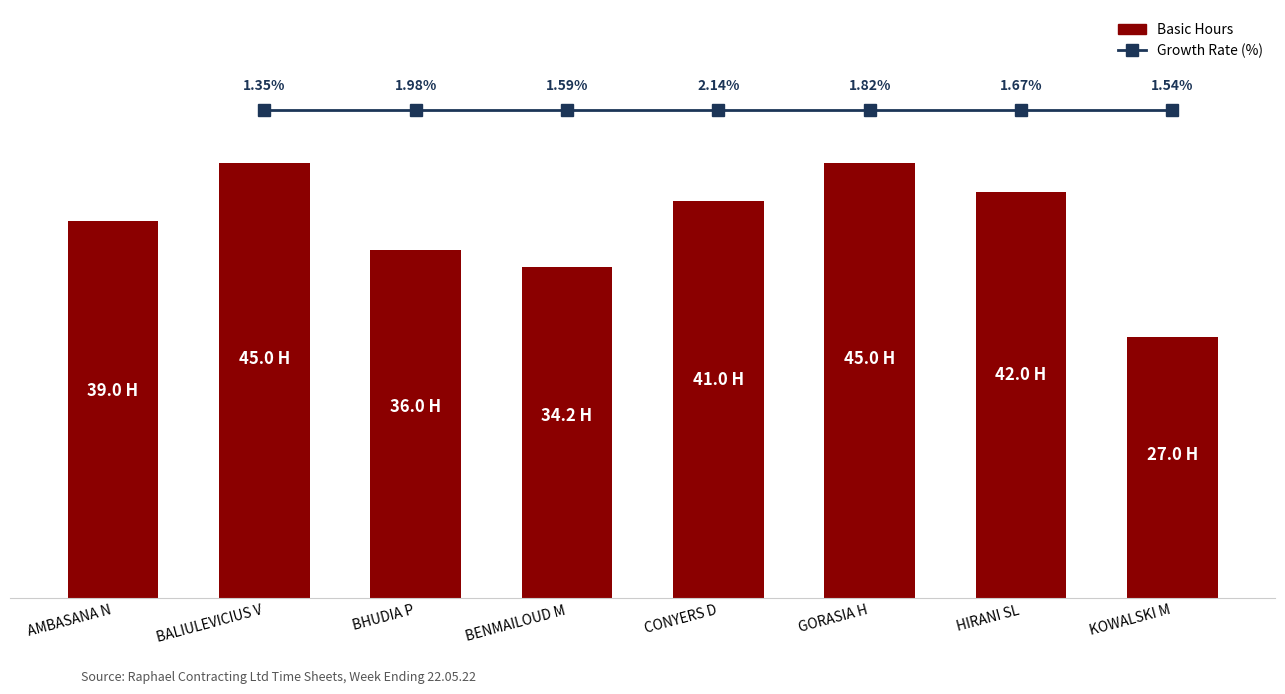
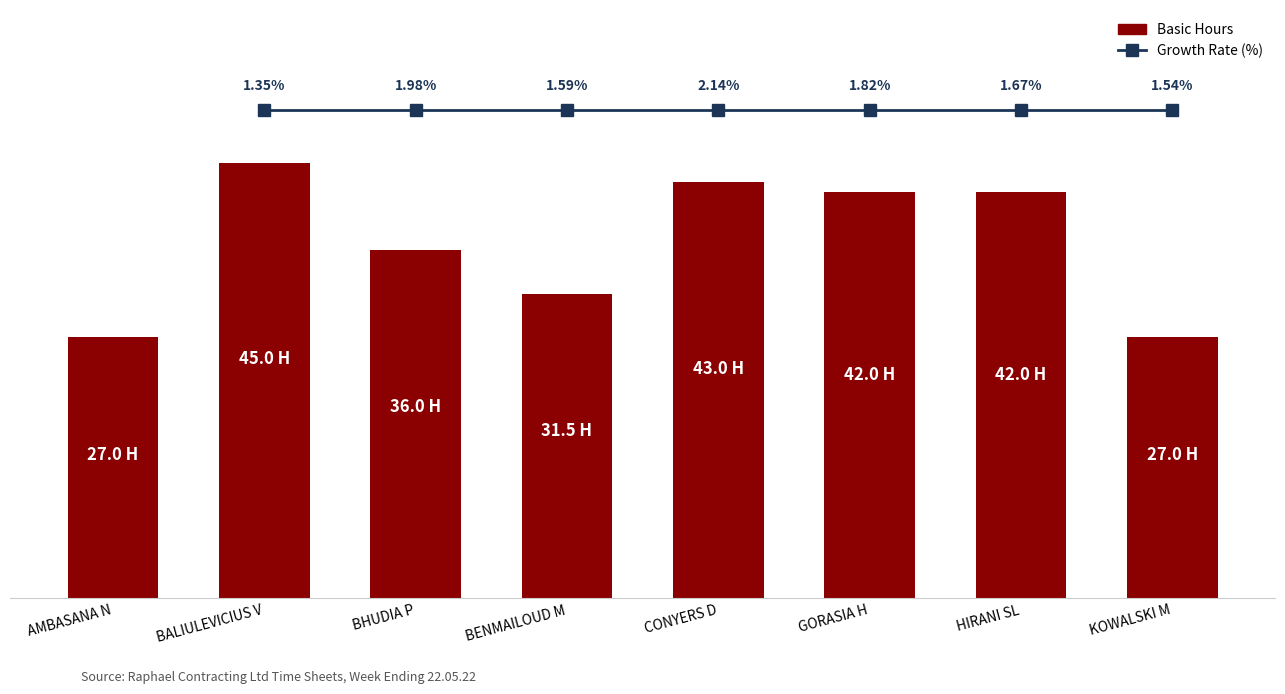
Basic Hours, AMBASANA N: 39.0 -> 27.0
Basic Hours, BENMAILOUD M: 34.2 -> 31.5
Basic Hours, CONYERS D: 41.0 -> 43.0
Basic Hours, GORASIA H: 45.0 -> 42.0
